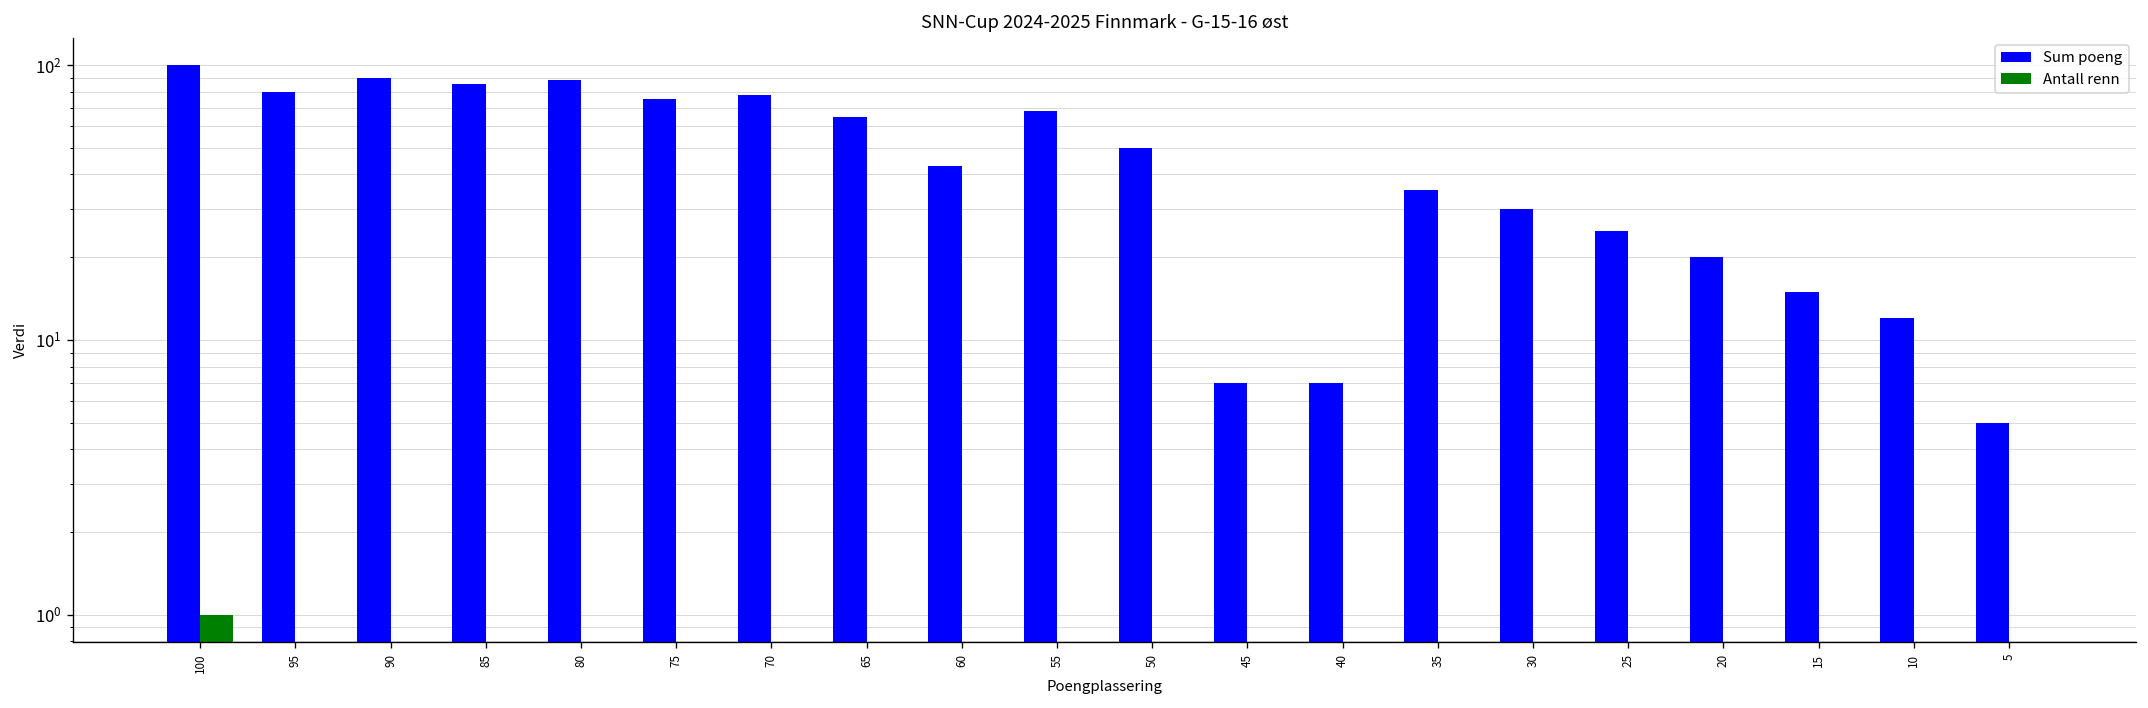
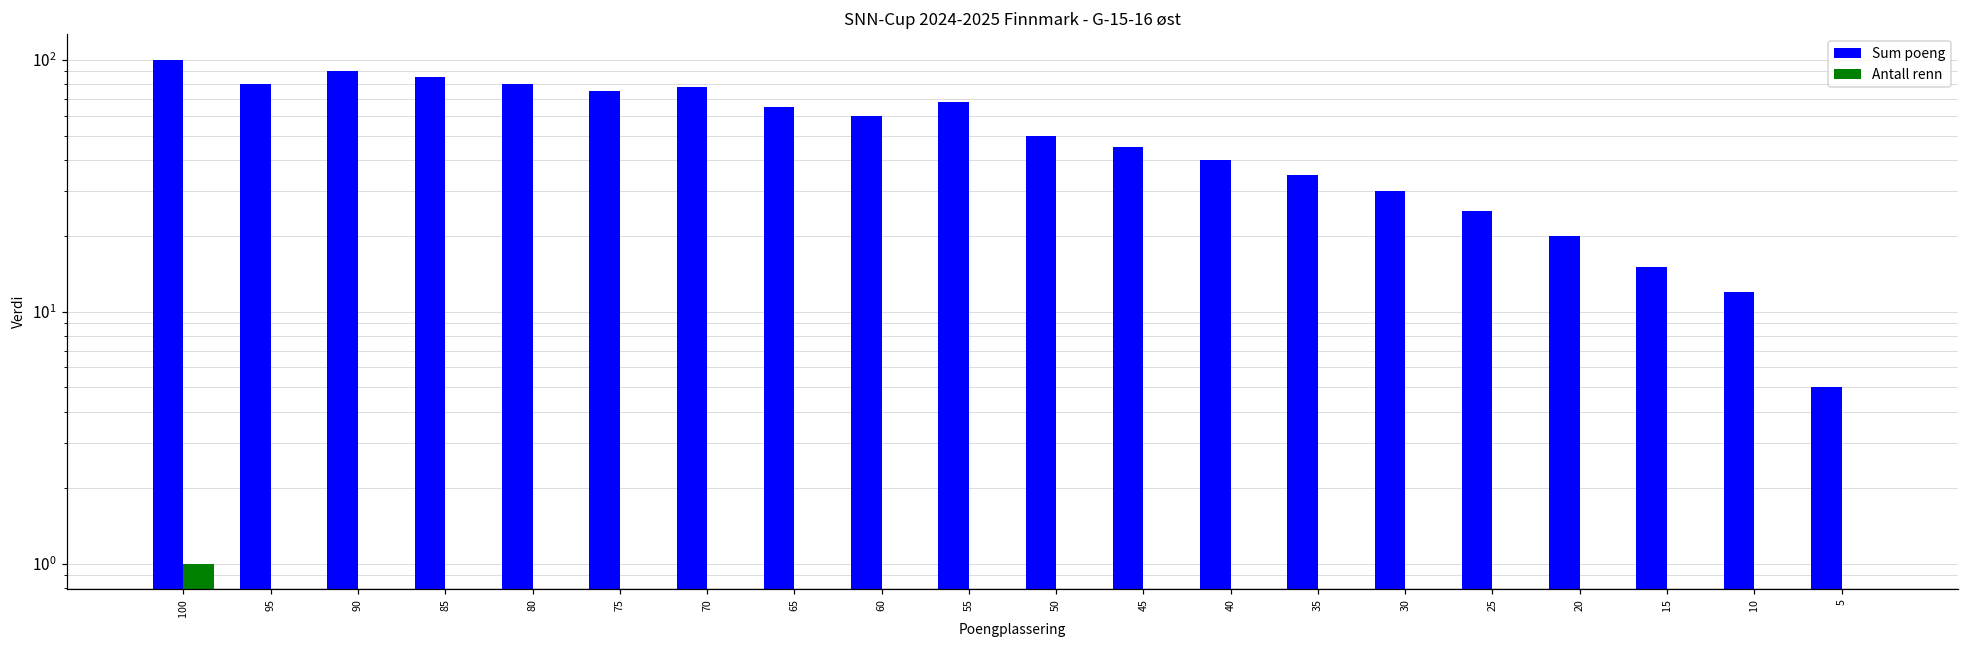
Sum poeng, 80: 88 -> 80
Sum poeng, 60: 43 -> 60
Sum poeng, 45: 7 -> 45
Sum poeng, 40: 7 -> 40
